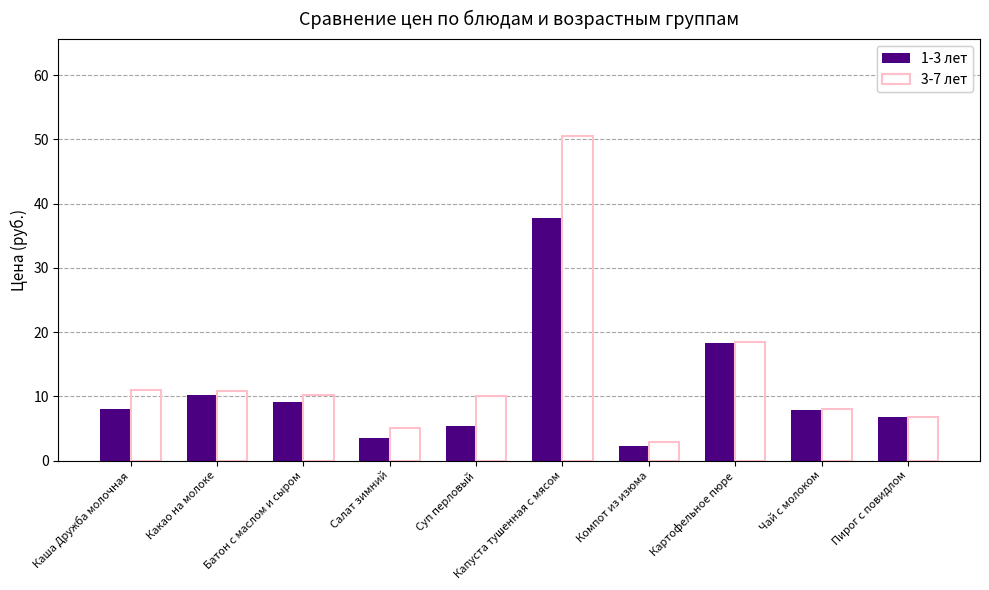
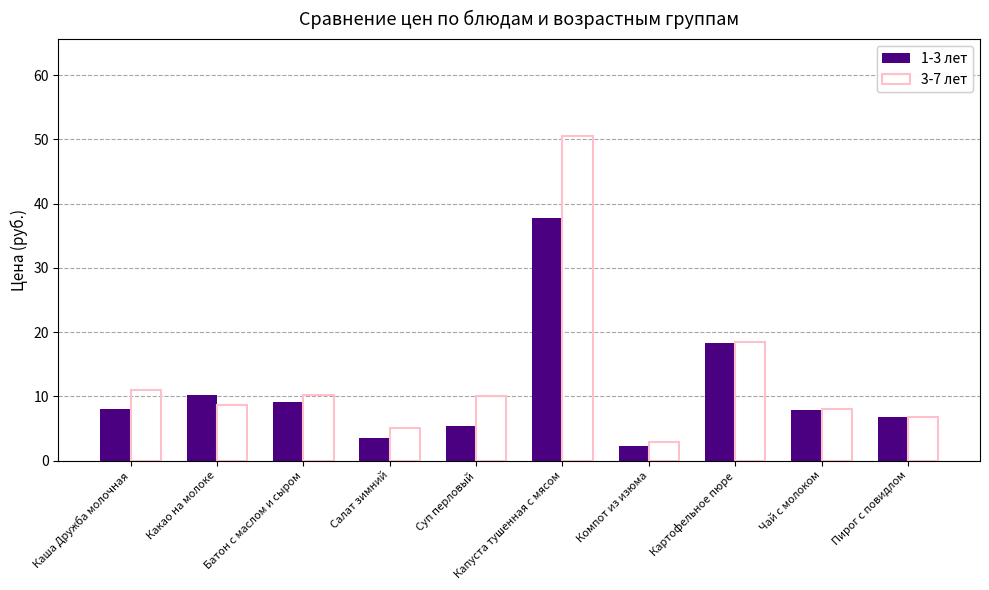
3-7 лет, Какао на молоке: 11 -> 9
